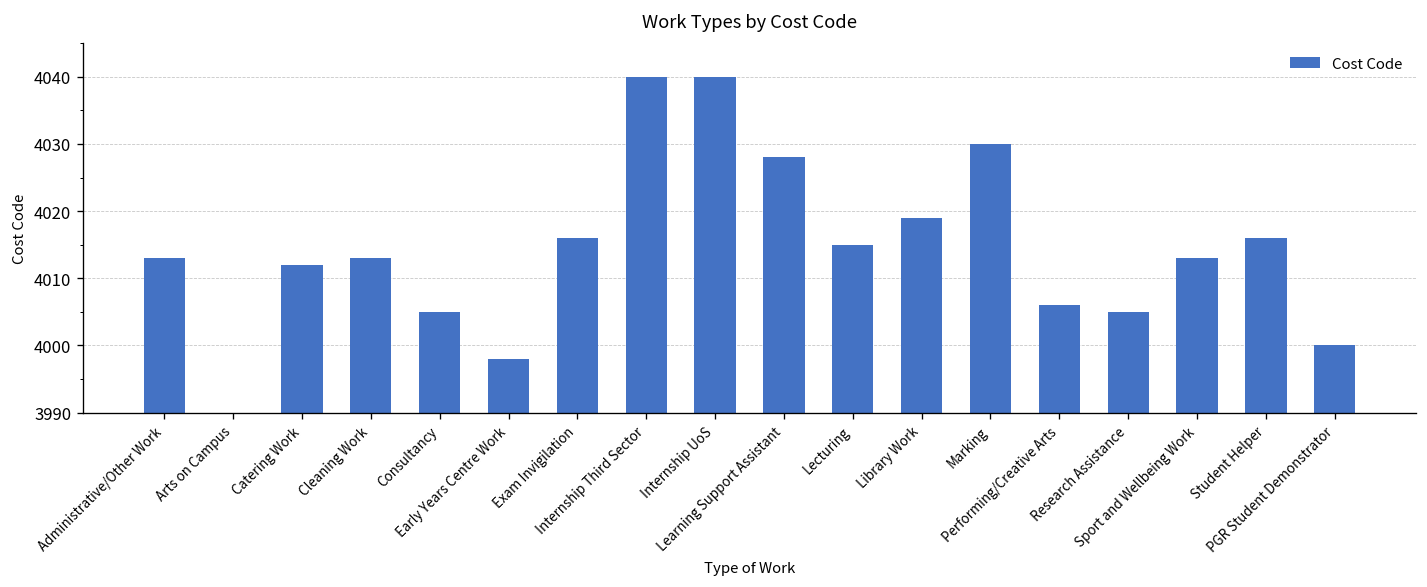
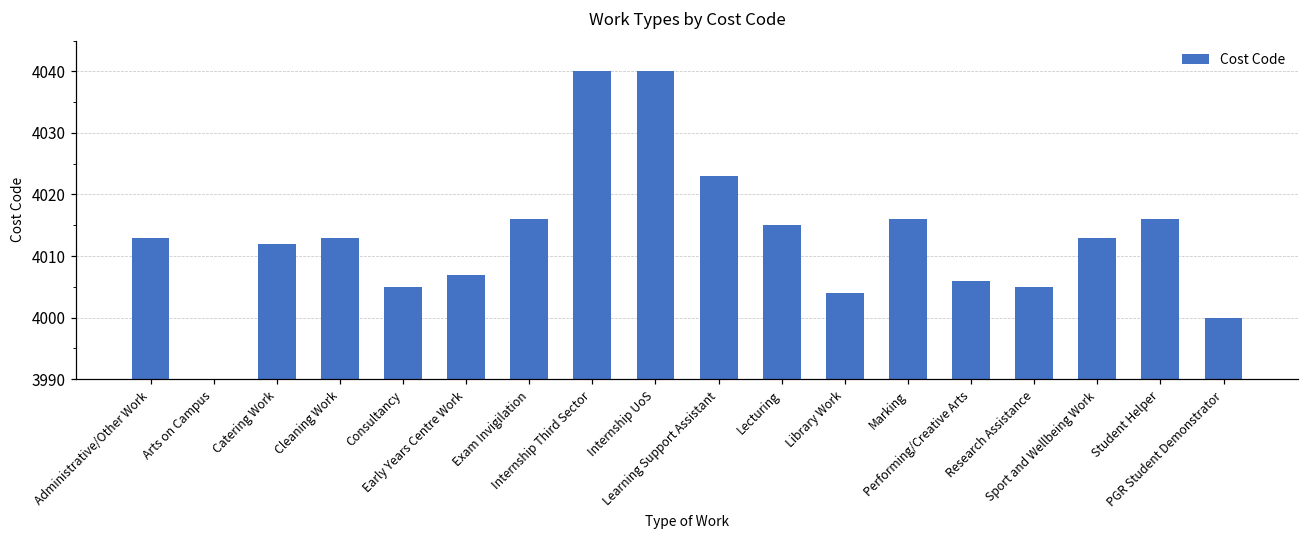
Early Years Centre Work: 3998 -> 4007
Learning Support Assistant: 4028 -> 4023
Library Work: 4019 -> 4004
Marking: 4030 -> 4016
